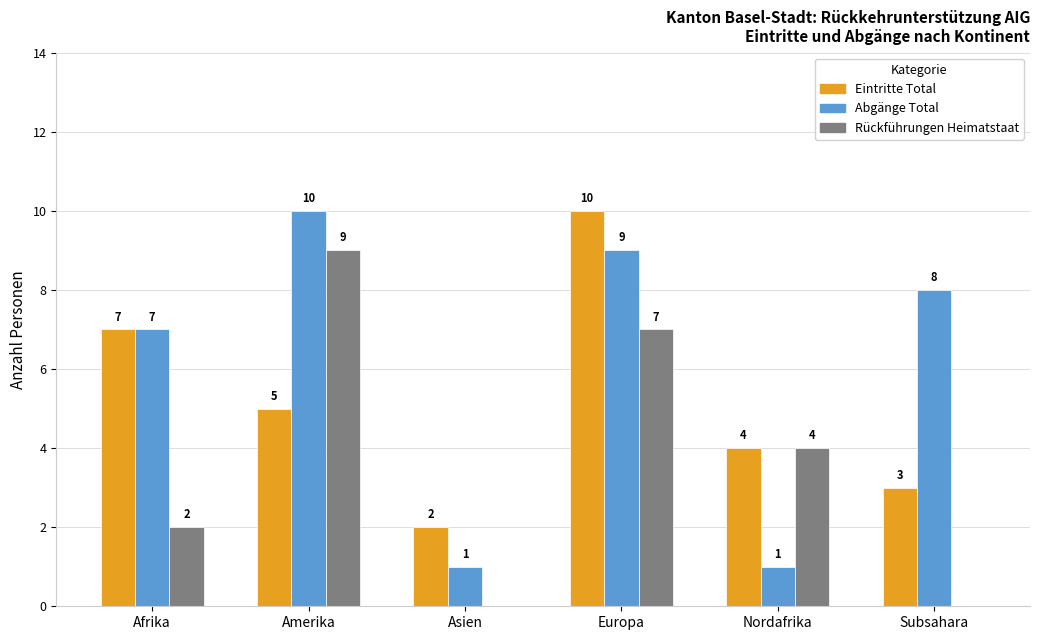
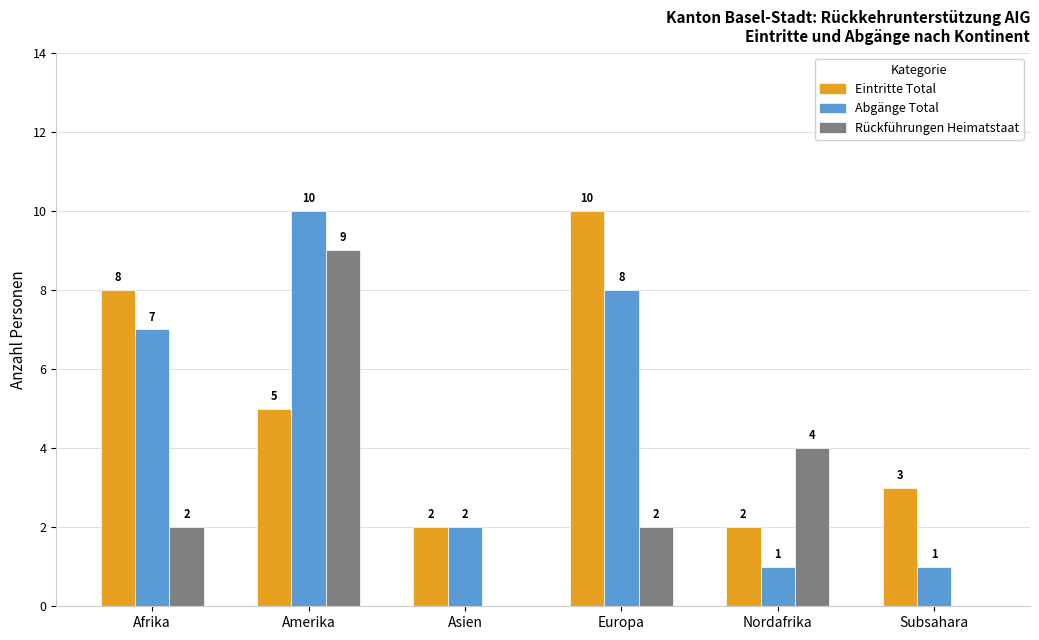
Eintritte Total, Afrika: 7 -> 8
Abgänge Total, Asien: 1 -> 2
Abgänge Total, Europa: 9 -> 8
Rückführungen Heimatstaat, Europa: 7 -> 2
Eintritte Total, Nordafrika: 4 -> 2
Abgänge Total, Subsahara: 8 -> 1
